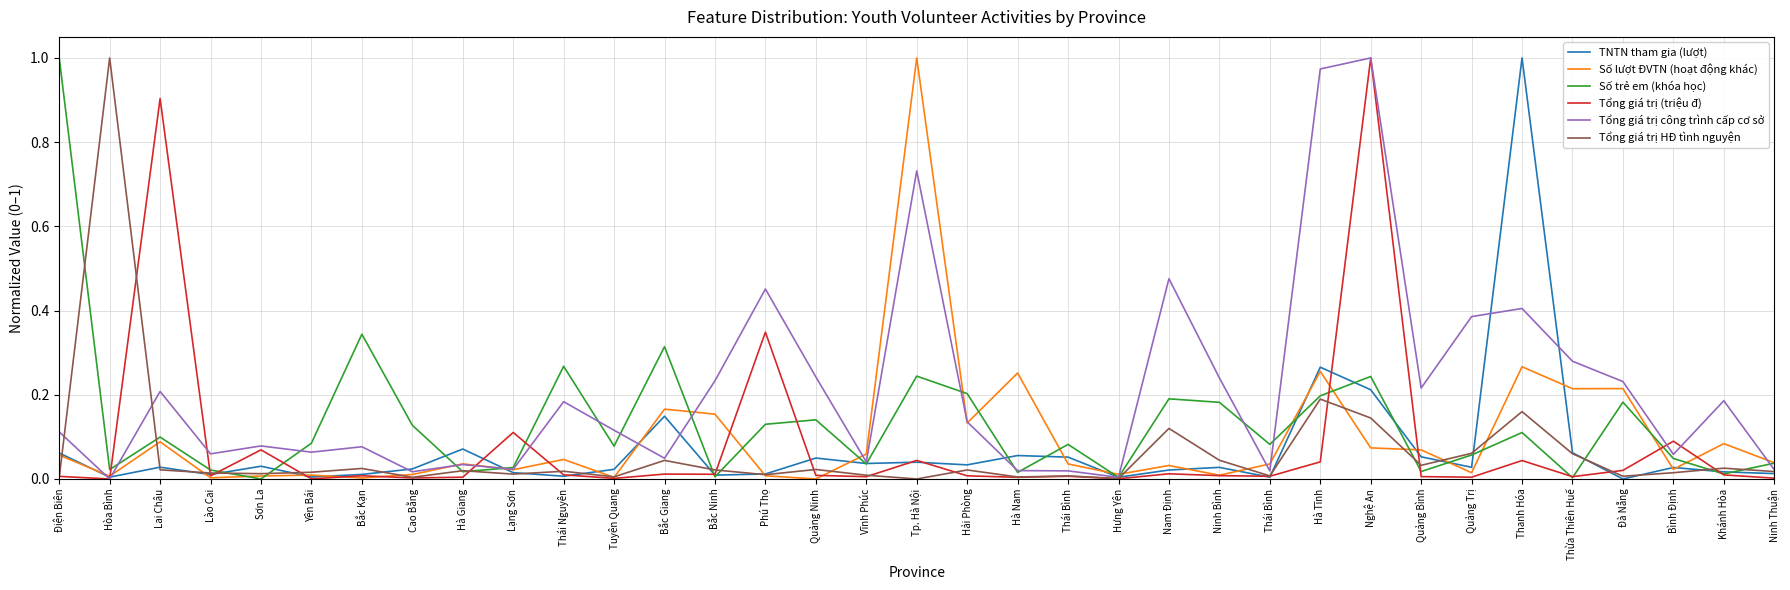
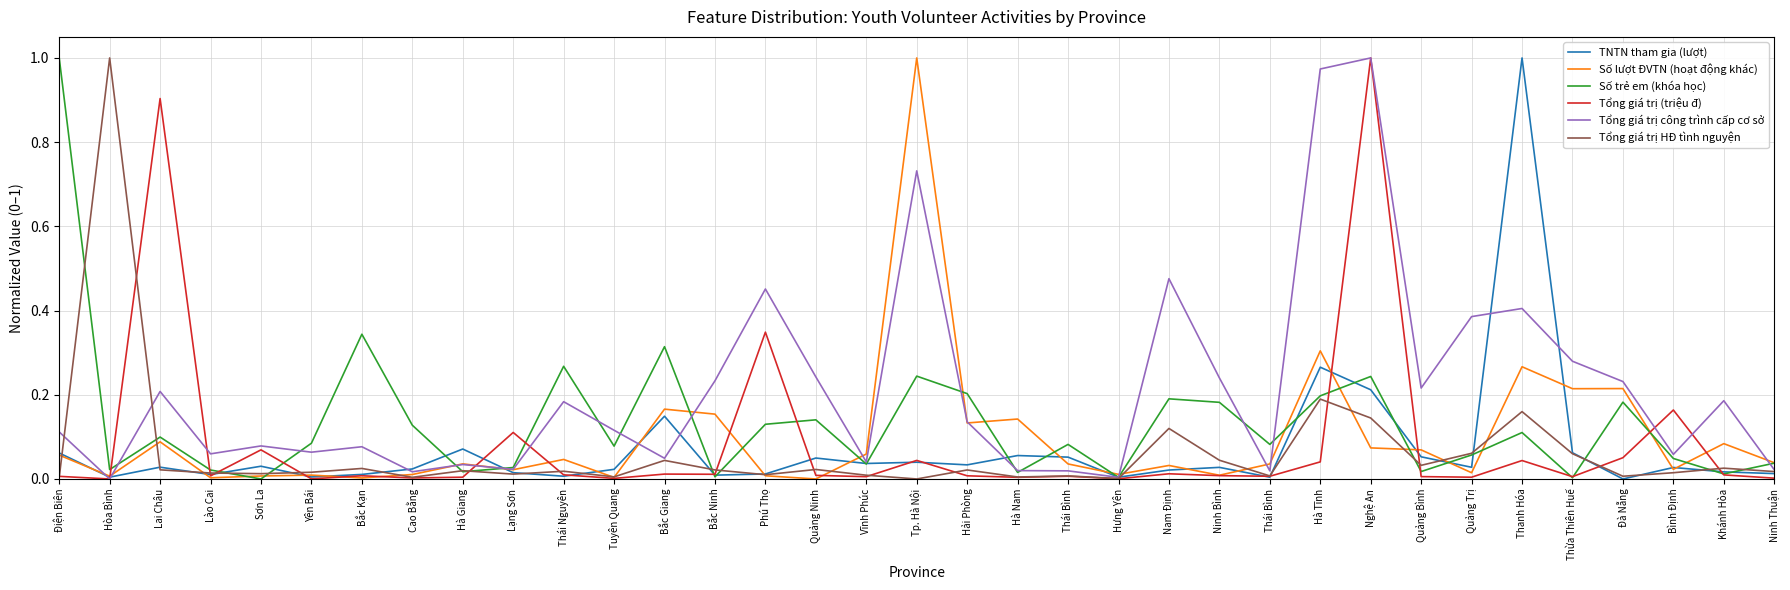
Số lượt ĐVTN (hoạt động khác), Hà Nam: 0.25 -> 0.14
Số lượt ĐVTN (hoạt động khác), Hà Tĩnh: 0.26 -> 0.30
Tổng giá trị (triệu đ), Đà Nẵng: 0.02 -> 0.05
Tổng giá trị (triệu đ), Bình Định: 0.09 -> 0.16
